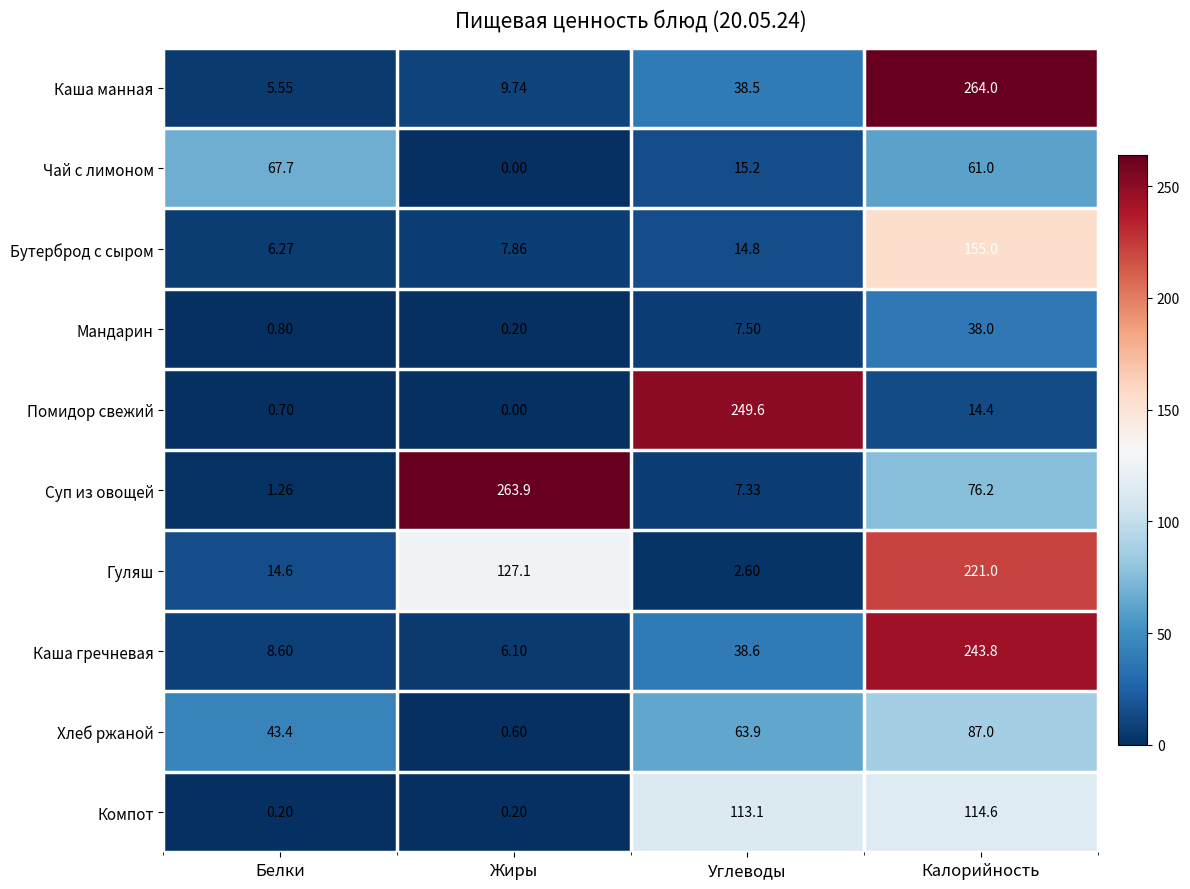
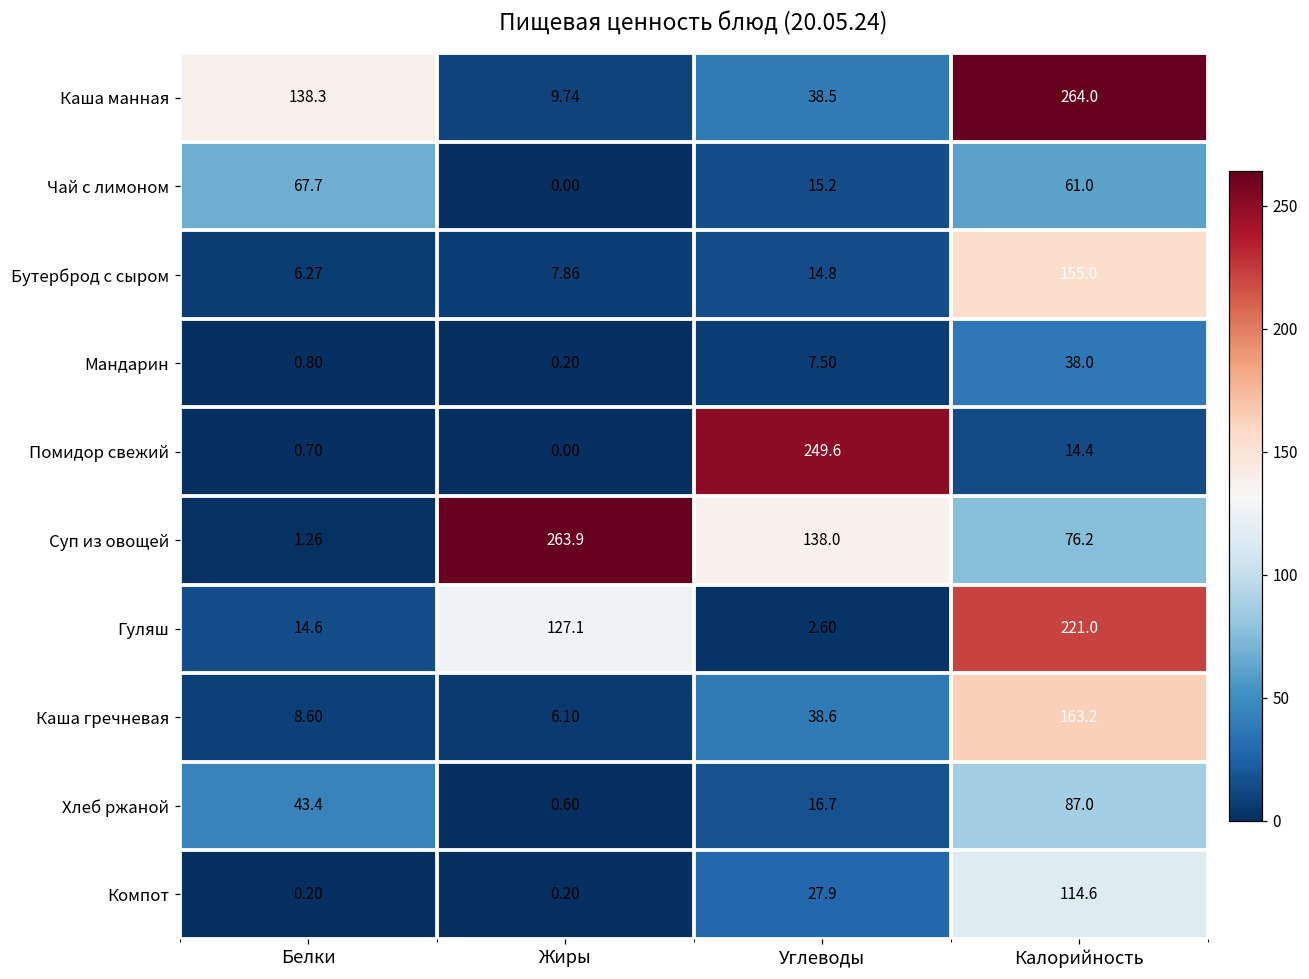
Каша манная, Белки: 5.55 -> 138.3
Суп из овощей, Углеводы: 7.33 -> 138.0
Каша гречневая, Калорийность: 243.8 -> 163.2
Хлеб ржаной, Углеводы: 63.9 -> 16.7
Компот, Углеводы: 113.1 -> 27.9
